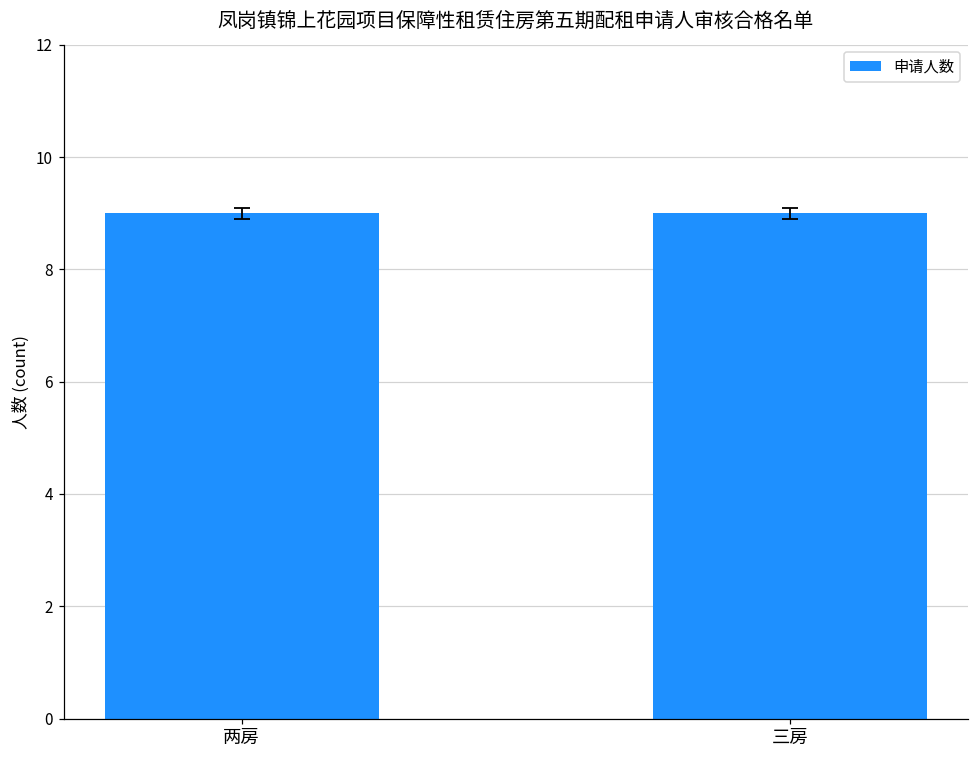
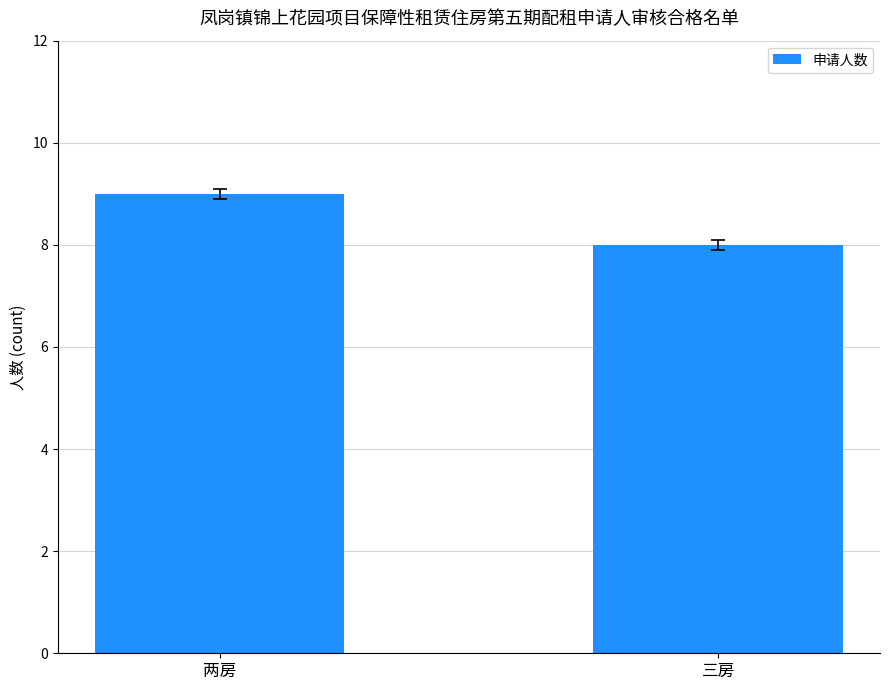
申请人数, 三房: 9 -> 8
